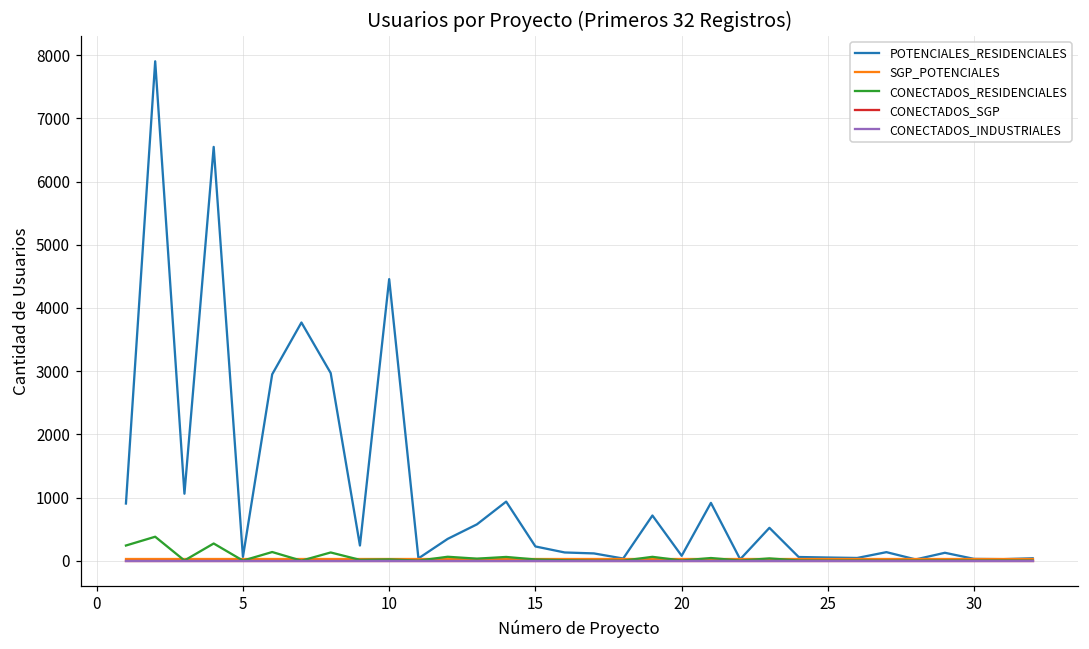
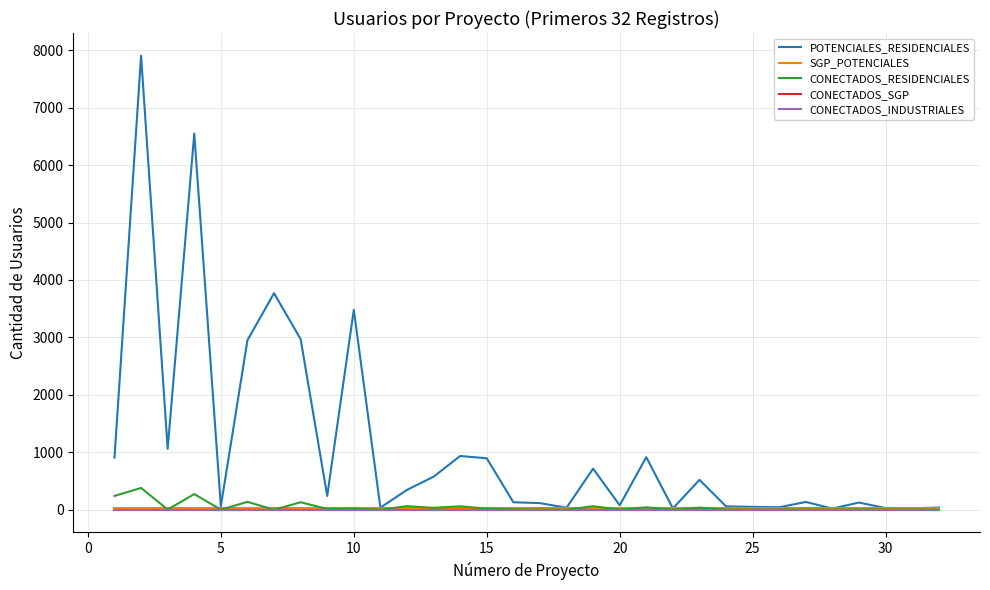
POTENCIALES_RESIDENCIALES, 10: 4500 -> 3500
POTENCIALES_RESIDENCIALES, 15: 200 -> 900
